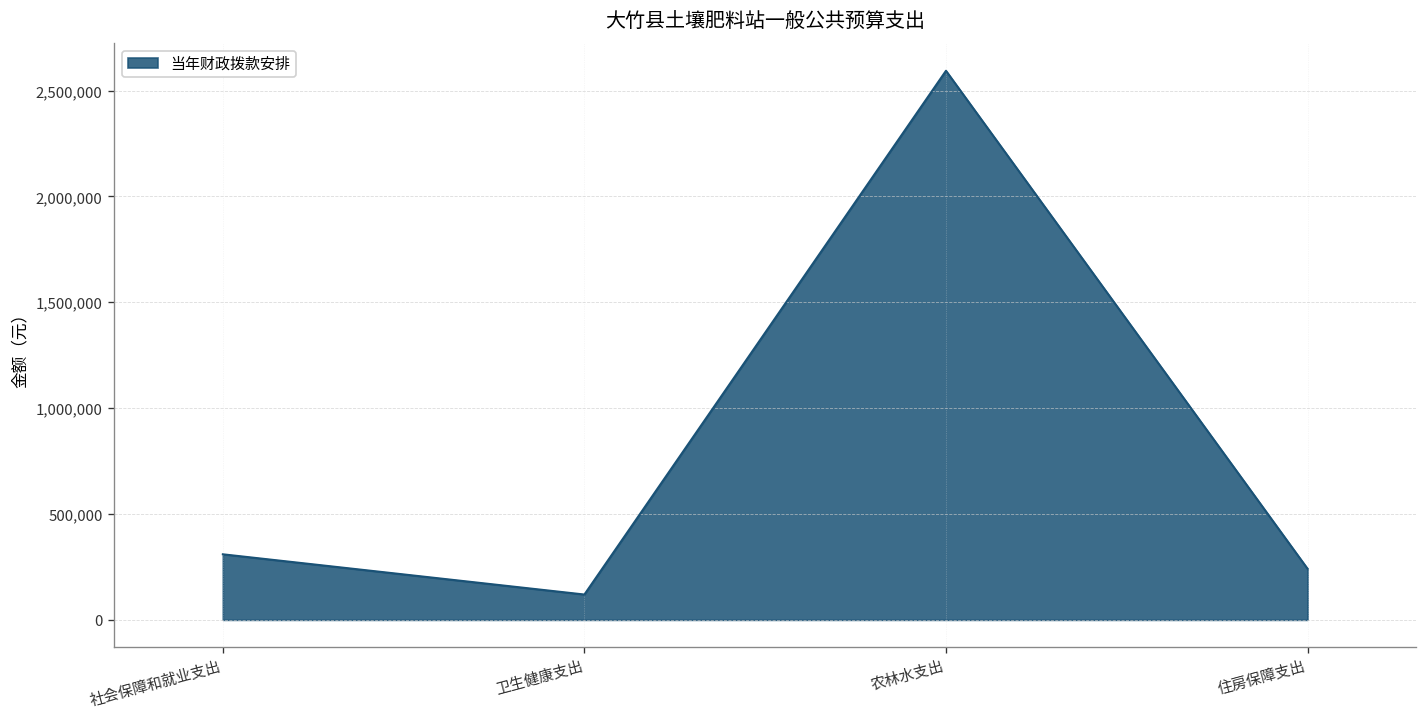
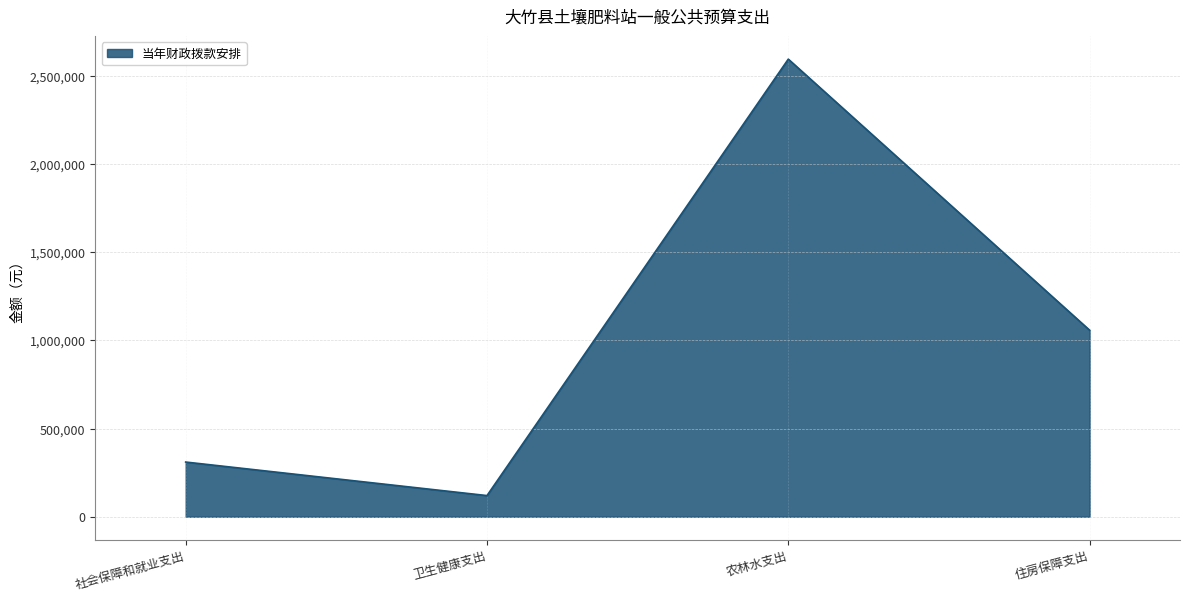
住房保障支出: 240,000 -> 1,060,000
